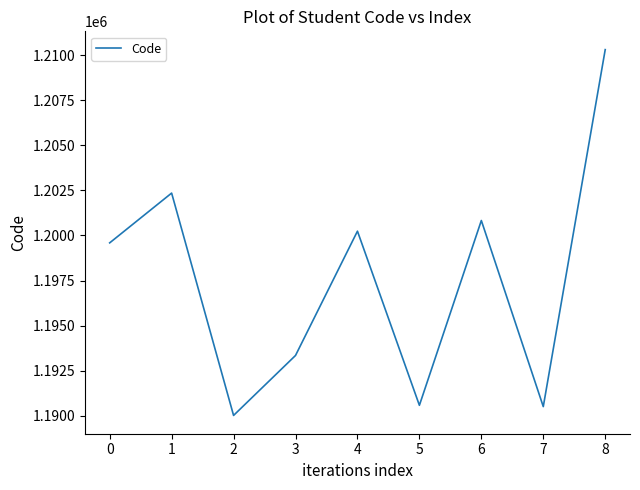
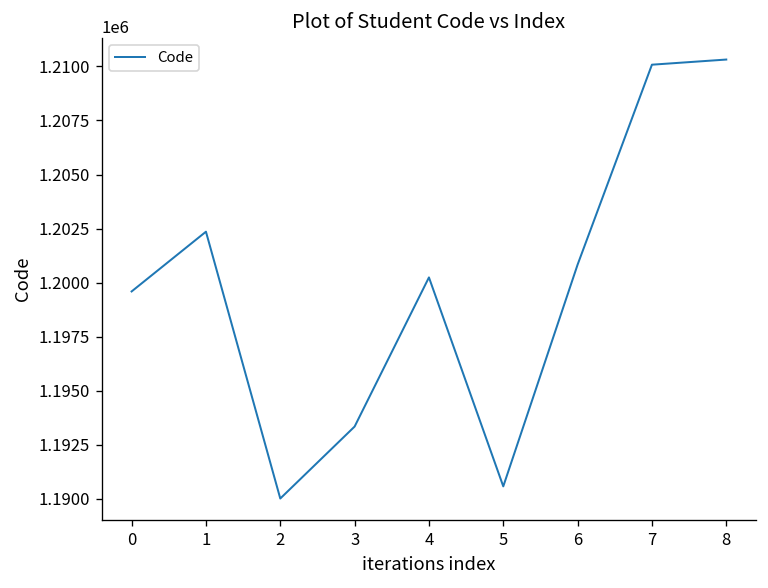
7: 1190500 -> 1210100
